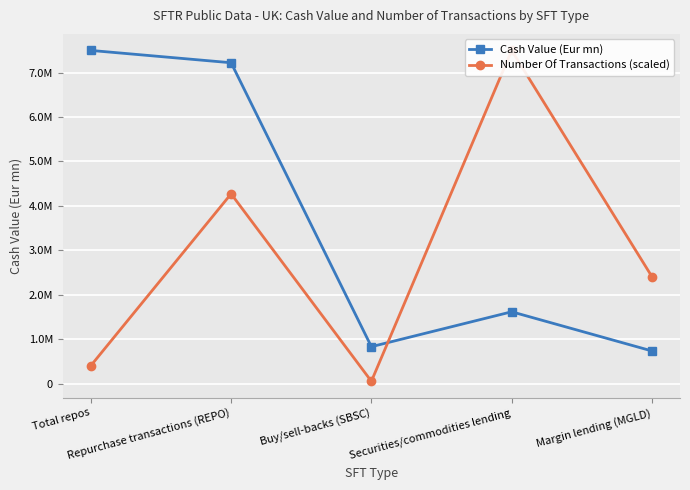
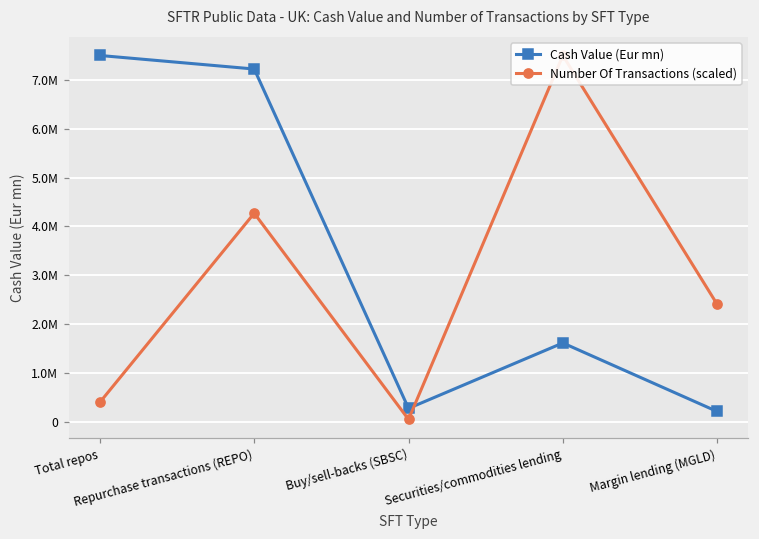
Cash Value (Eur mn), Buy/sell-backs (SBSC): 800000 -> 300000
Cash Value (Eur mn), Margin lending (MGLD): 700000 -> 200000
